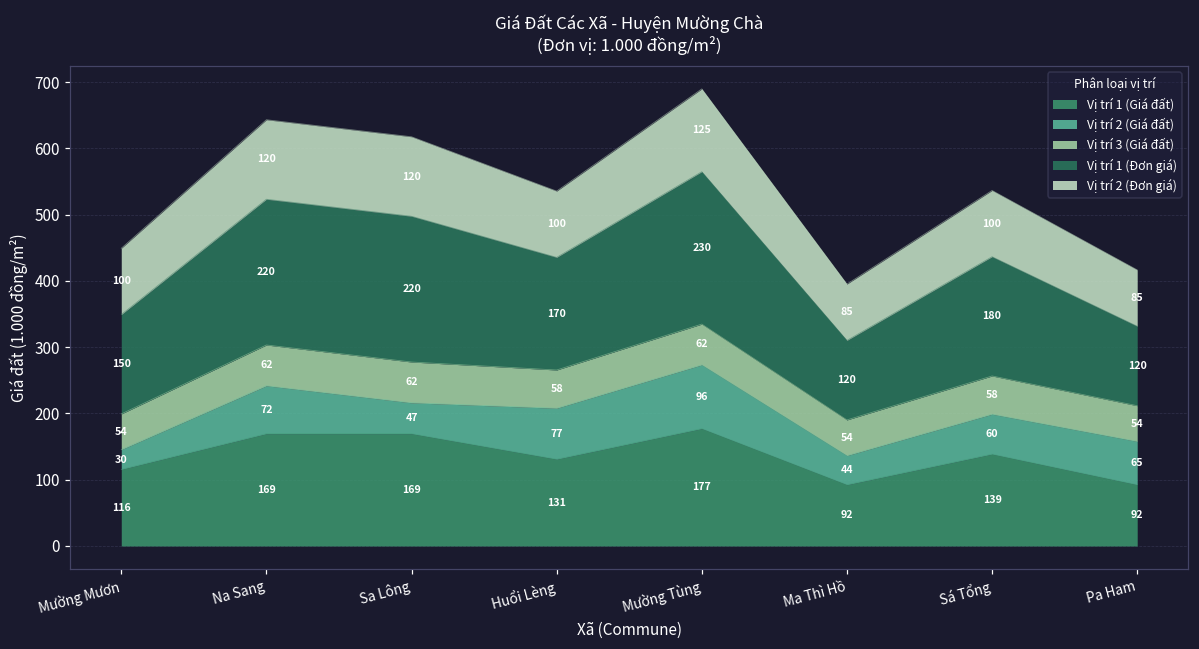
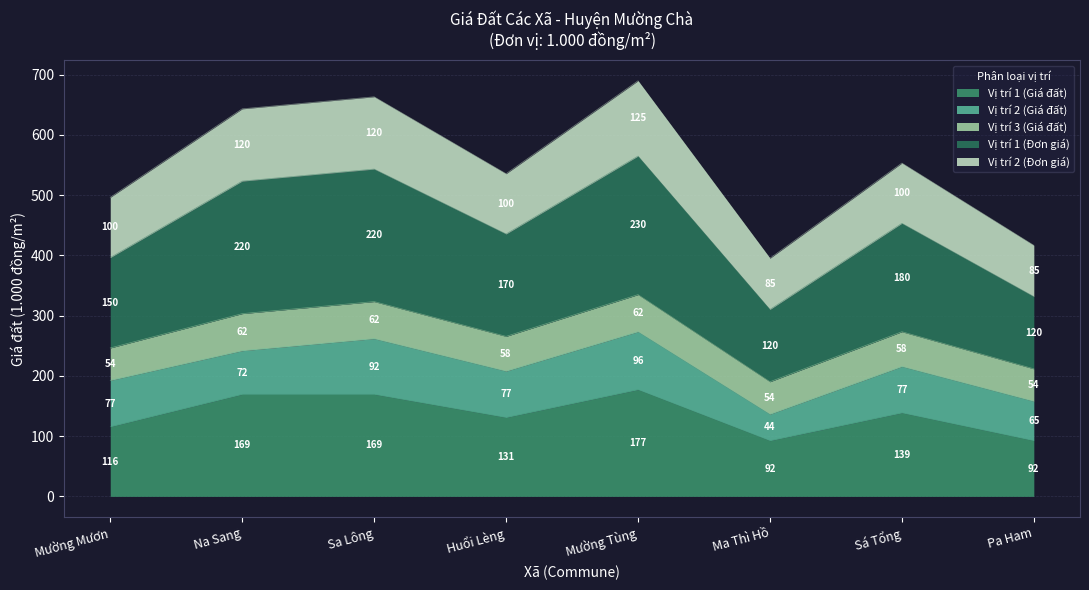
Vị trí 2 (Giá đất), Mường Mươn: 30 -> 77
Vị trí 2 (Giá đất), Sa Lông: 47 -> 92
Vị trí 2 (Giá đất), Sá Tổng: 60 -> 77
